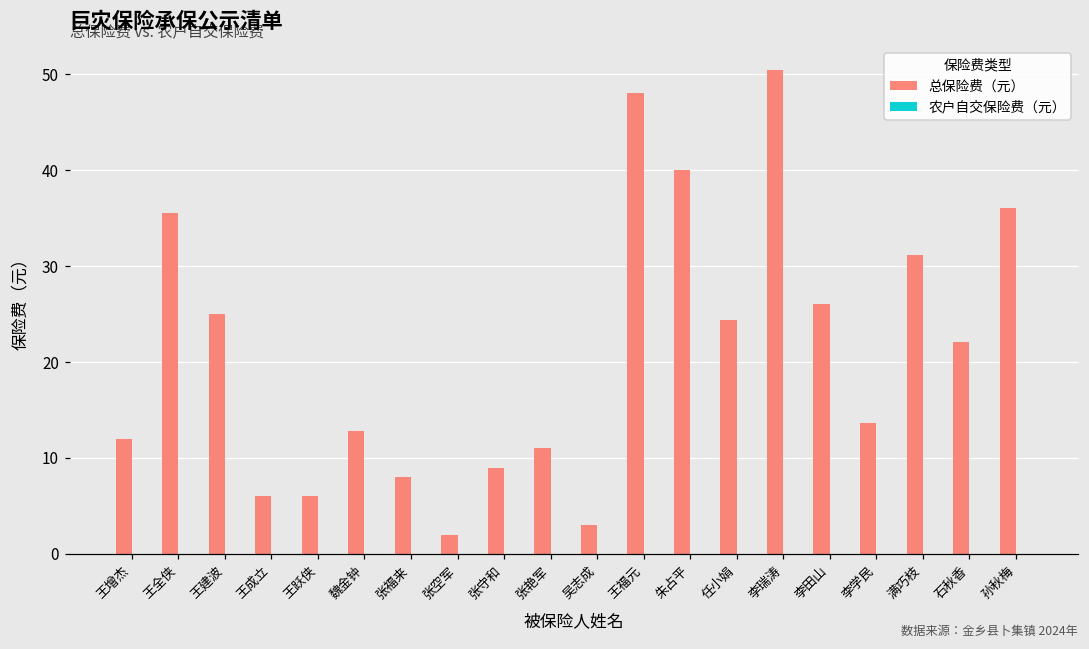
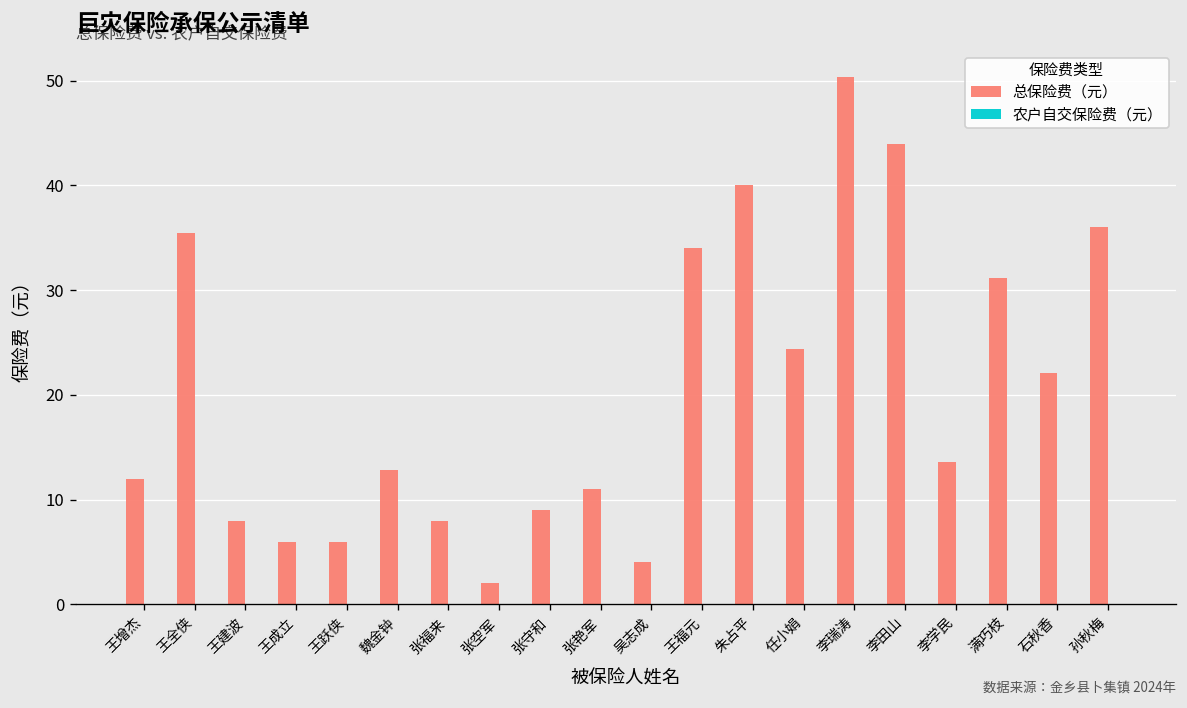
总保险费（元）, 王建波: 25 -> 8
总保险费（元）, 吴志成: 3 -> 4
总保险费（元）, 王福元: 48 -> 34
总保险费（元）, 李田山: 26 -> 44
